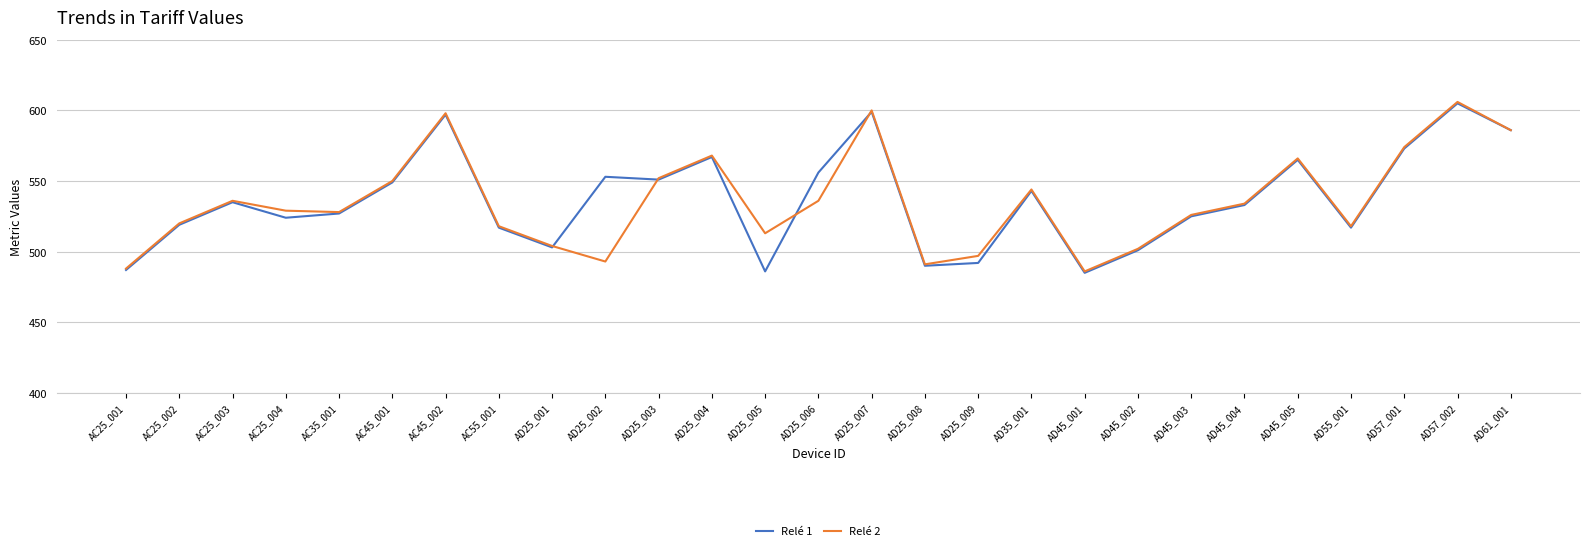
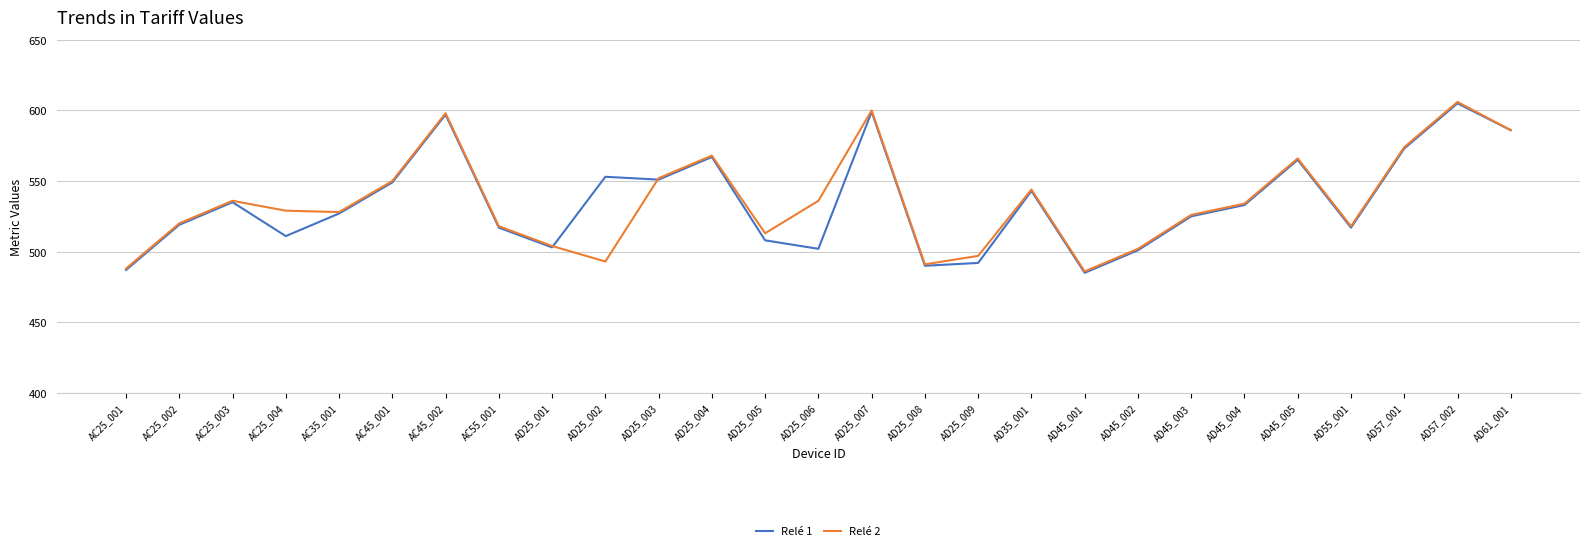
Relé 1, AC25_004: 524 -> 511
Relé 1, AD25_005: 486 -> 508
Relé 1, AD25_006: 556 -> 502
